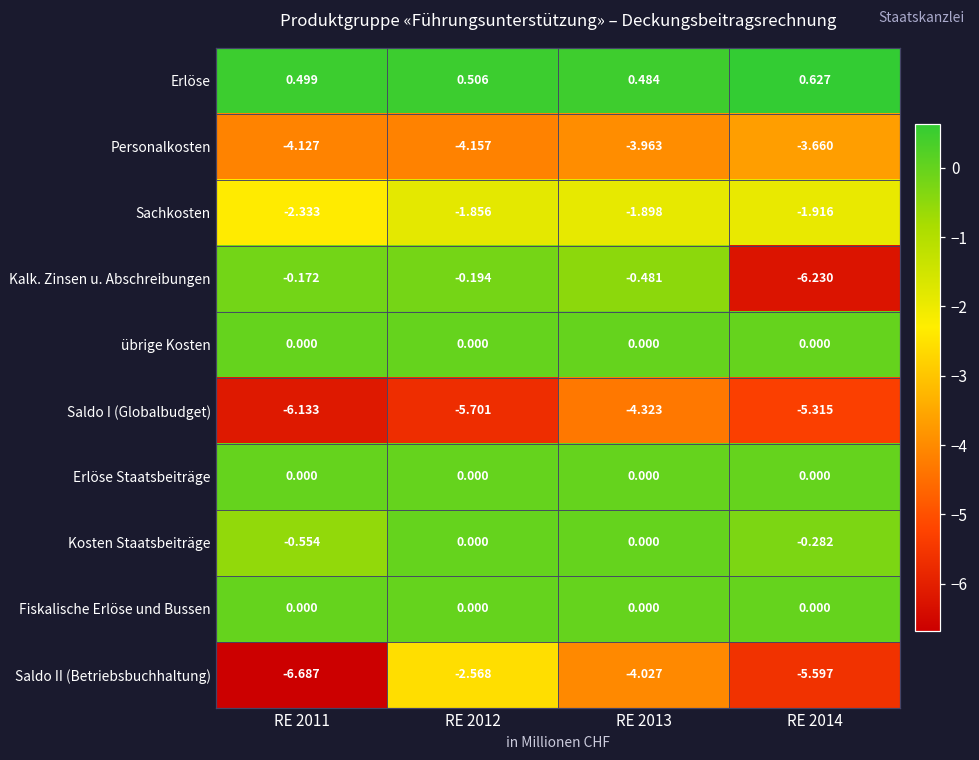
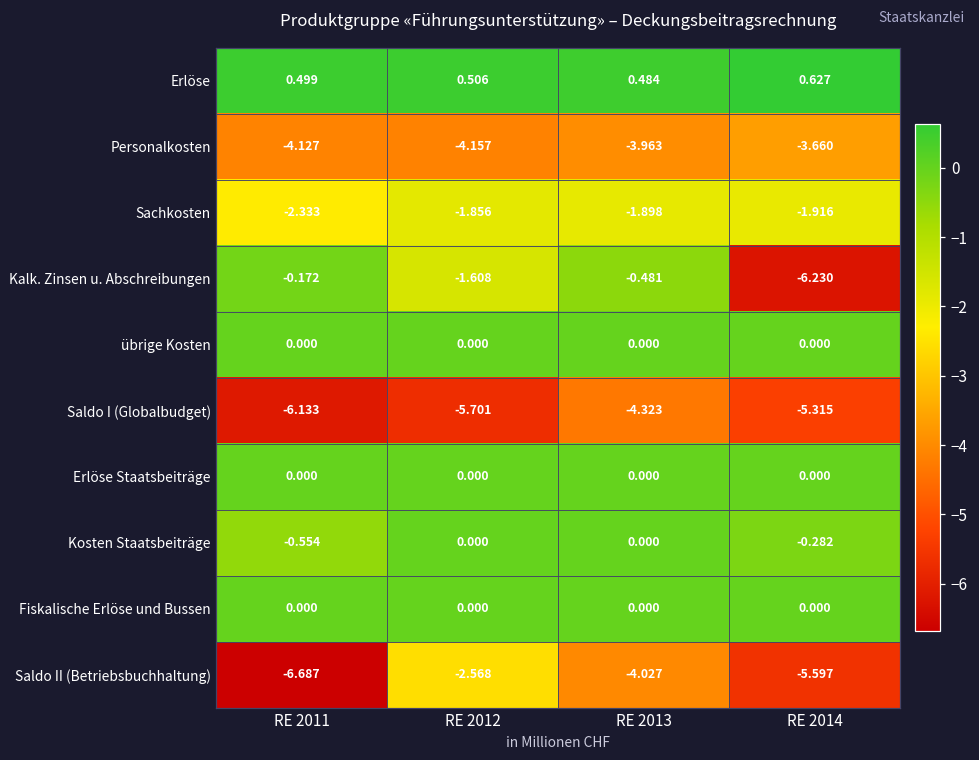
Kalk. Zinsen u. Abschreibungen, RE 2012: -0.194 -> -1.608
